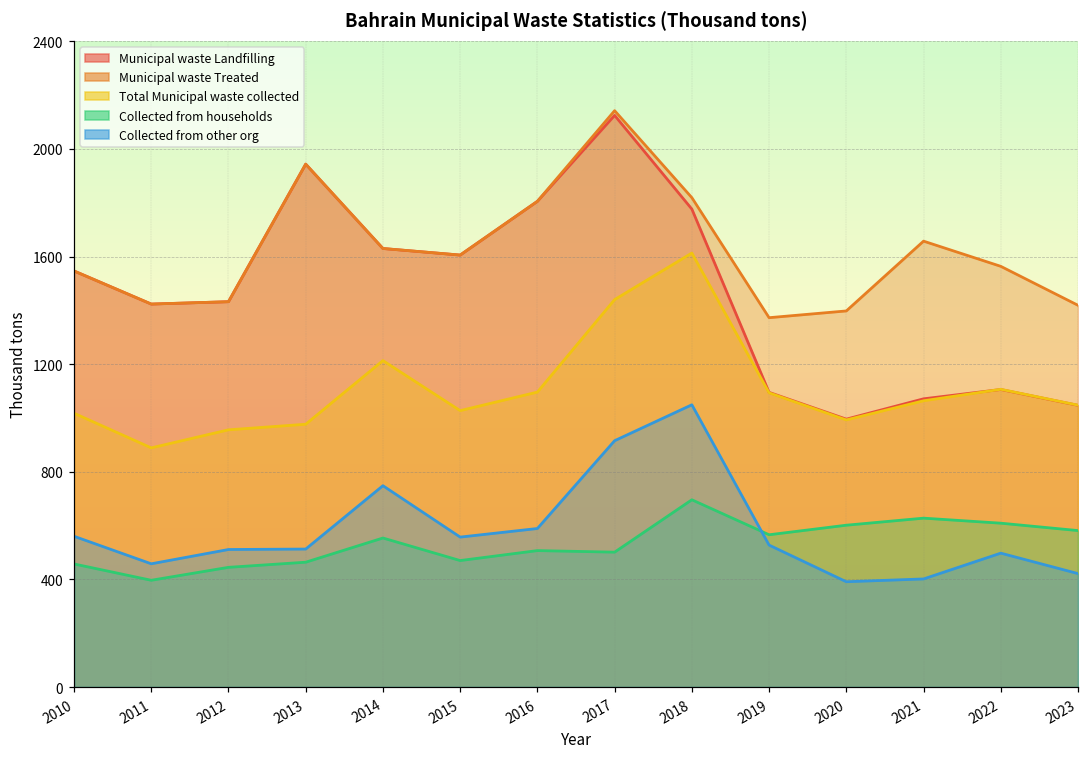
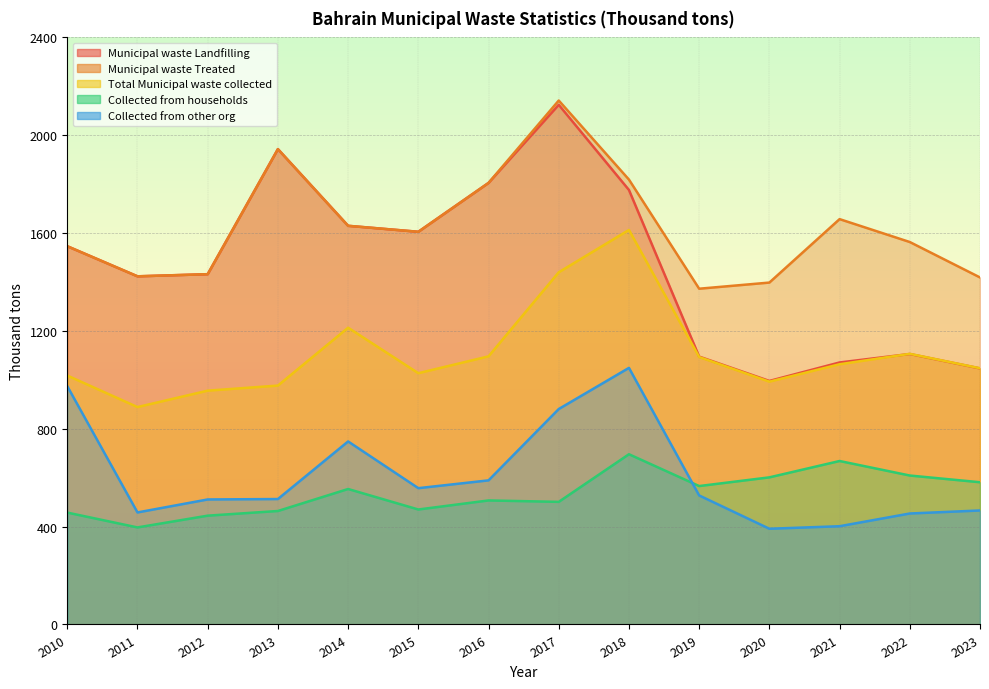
Collected from other org, 2010: 560 -> 970
Collected from other org, 2017: 920 -> 880
Collected from households, 2021: 630 -> 670
Collected from other org, 2022: 500 -> 450
Collected from other org, 2023: 420 -> 470
